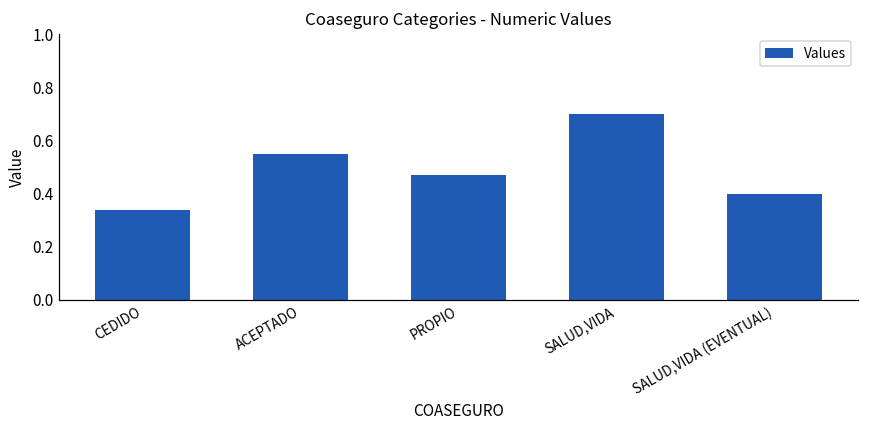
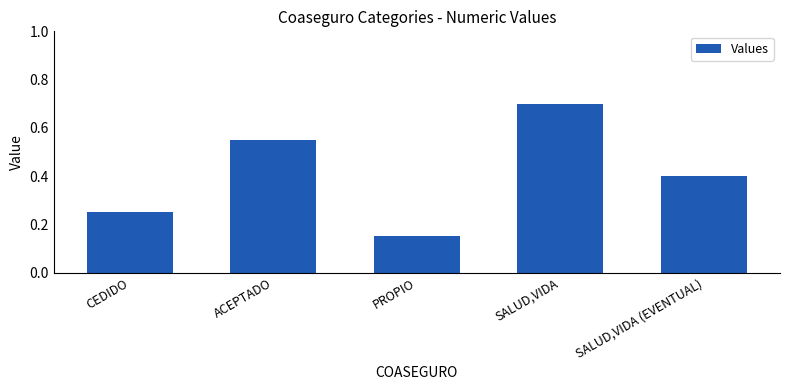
CEDIDO: 0.34 -> 0.25
PROPIO: 0.47 -> 0.15
